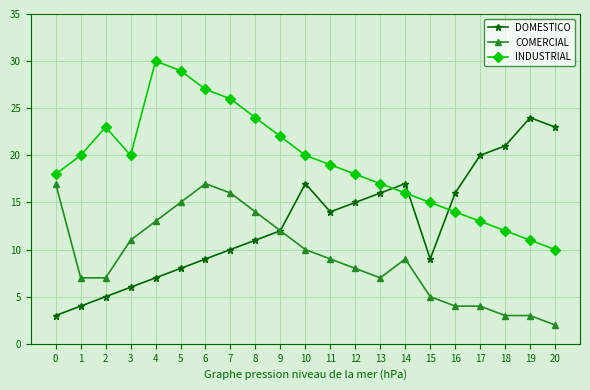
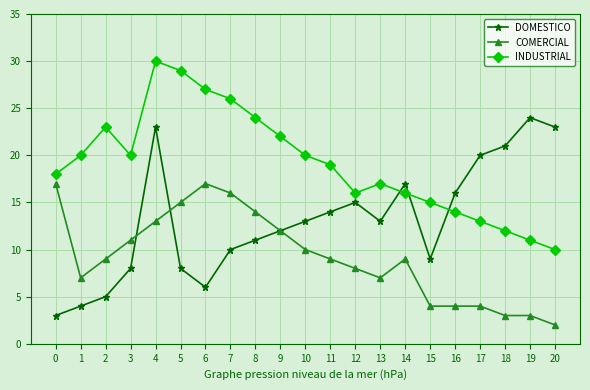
COMERCIAL, 2: 7 -> 9
DOMESTICO, 3: 6 -> 8
DOMESTICO, 4: 7 -> 23
DOMESTICO, 6: 9 -> 6
DOMESTICO, 10: 17 -> 13
INDUSTRIAL, 12: 18 -> 16
DOMESTICO, 13: 16 -> 13
COMERCIAL, 15: 5 -> 4
